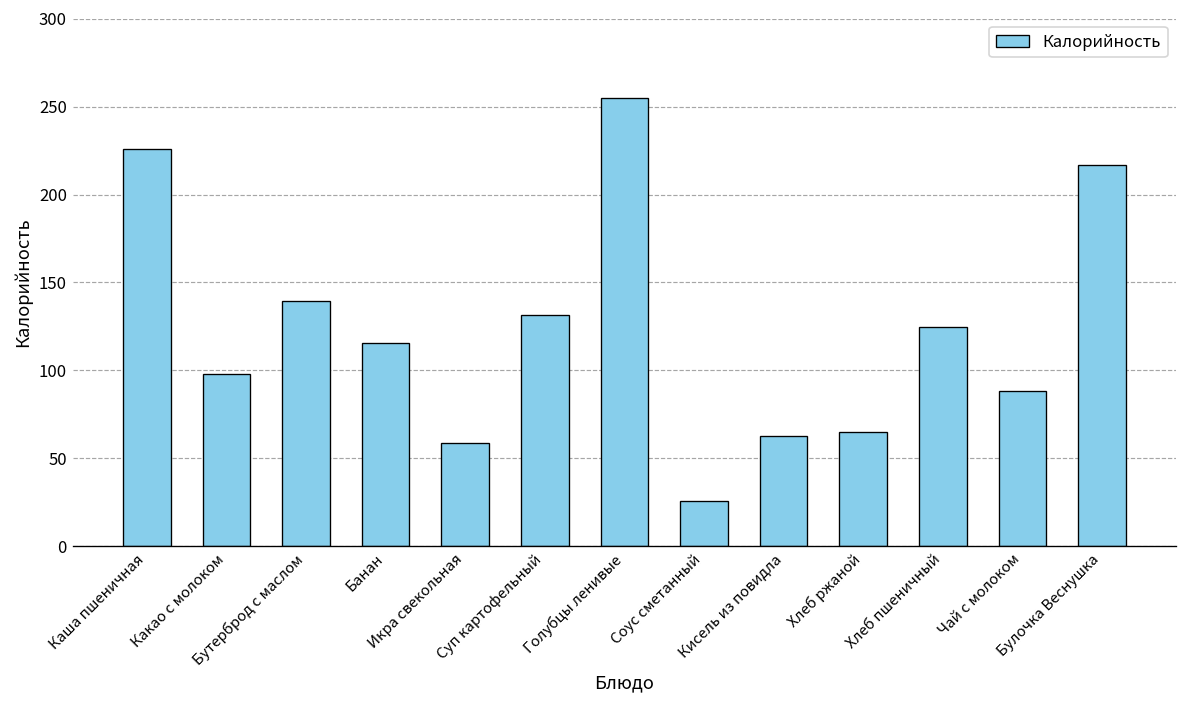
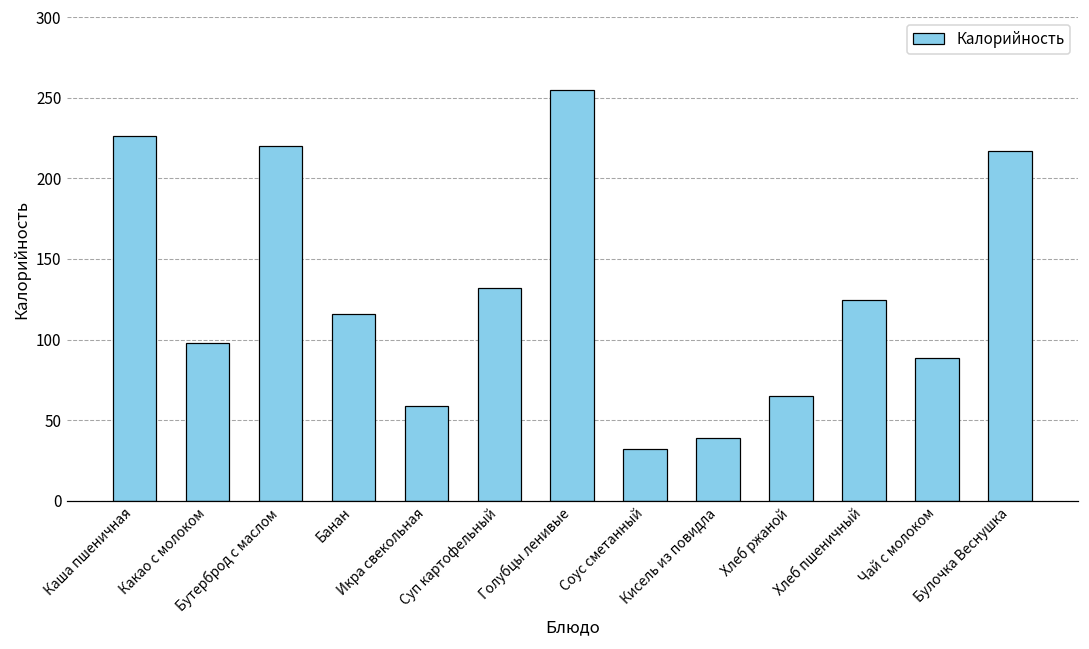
Бутерброд с маслом: 140 -> 220
Соус сметанный: 26 -> 32
Кисель из повидла: 63 -> 39
